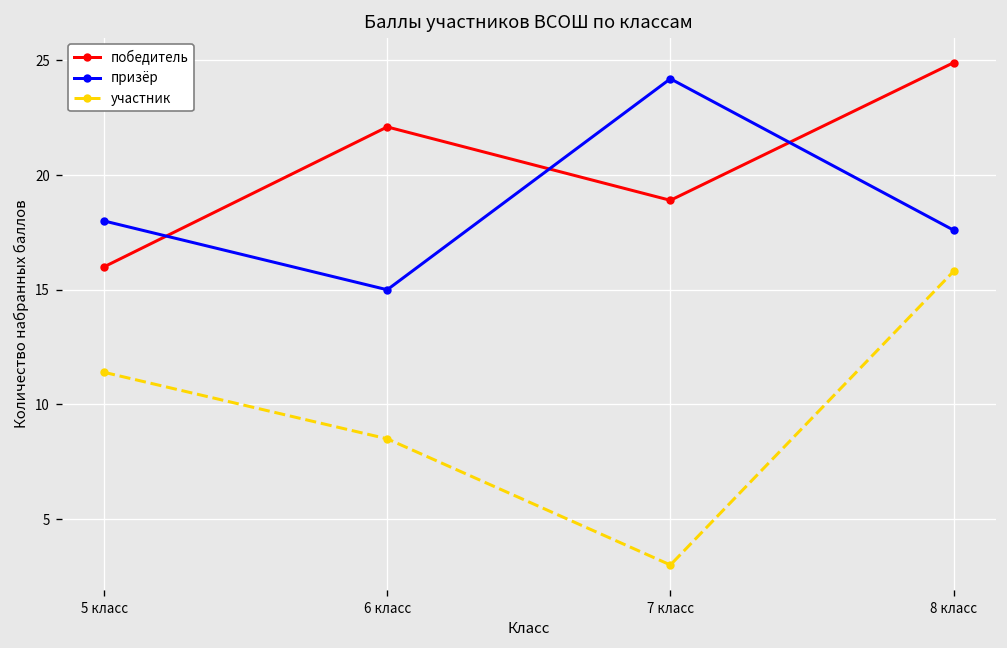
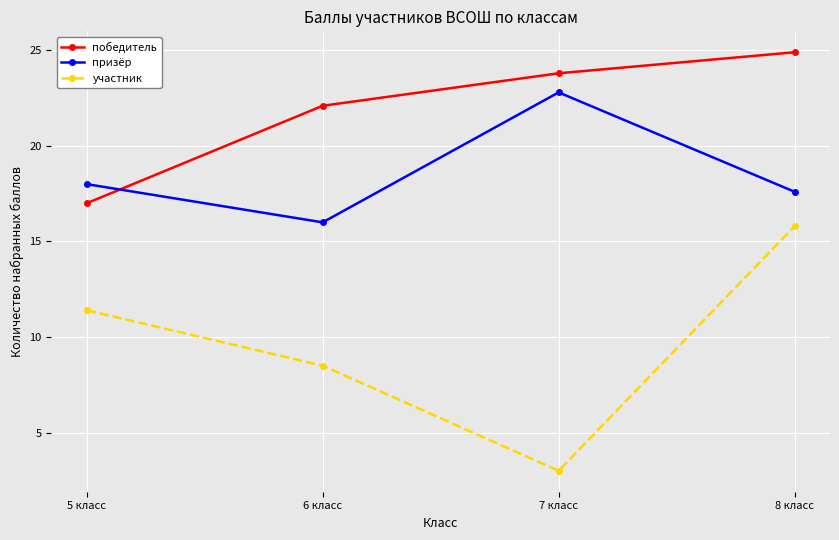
победитель, 5 класс: 16 -> 17
призёр, 6 класс: 15 -> 16
победитель, 7 класс: 18.9 -> 23.8
призёр, 7 класс: 24.2 -> 22.8
